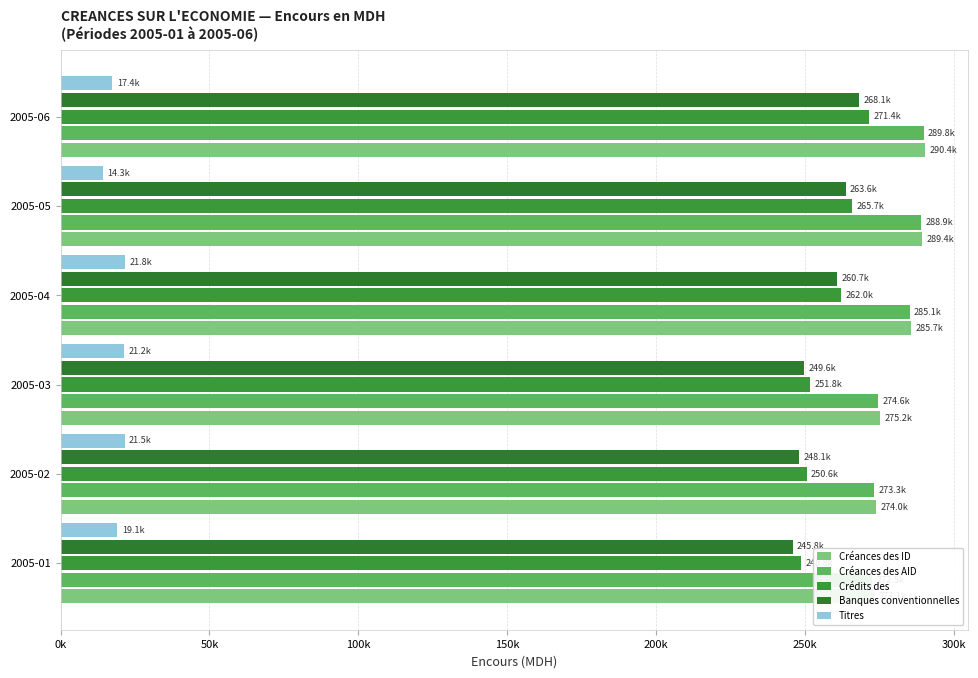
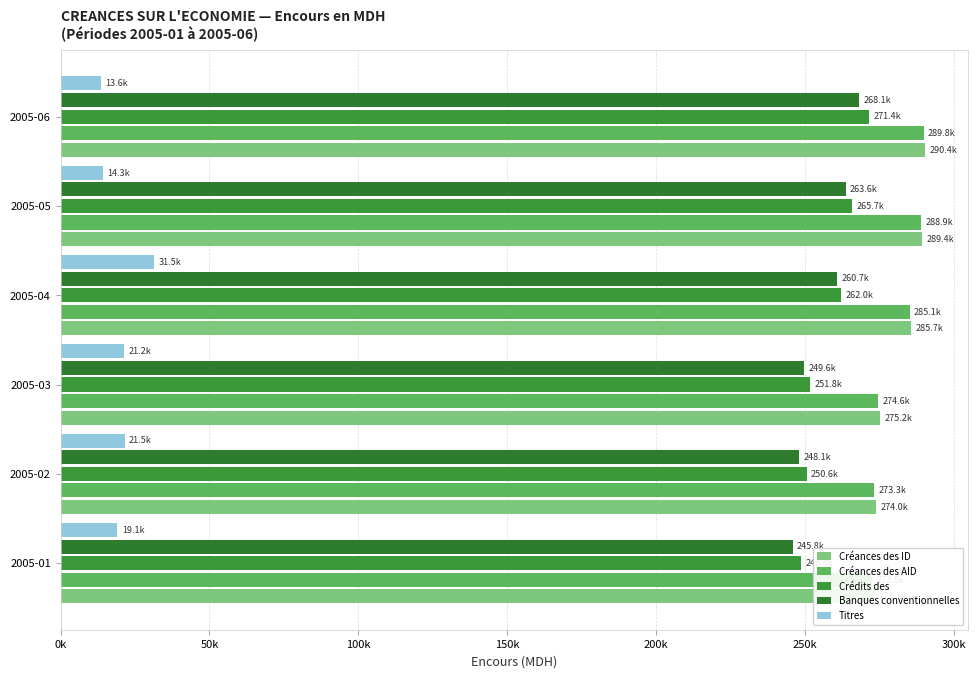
Titres, 2005-06: 17.4k -> 13.6k
Titres, 2005-04: 21.8k -> 31.5k
